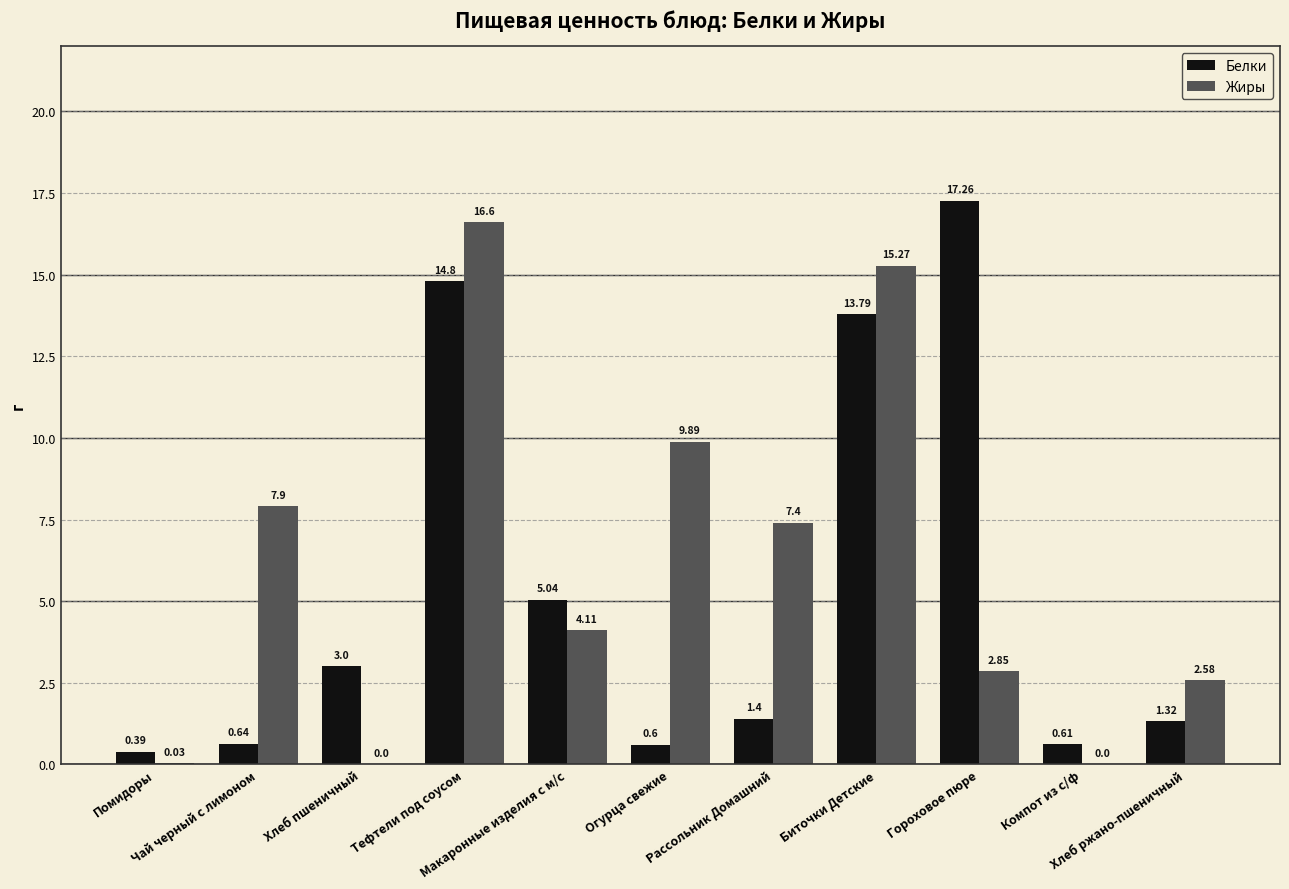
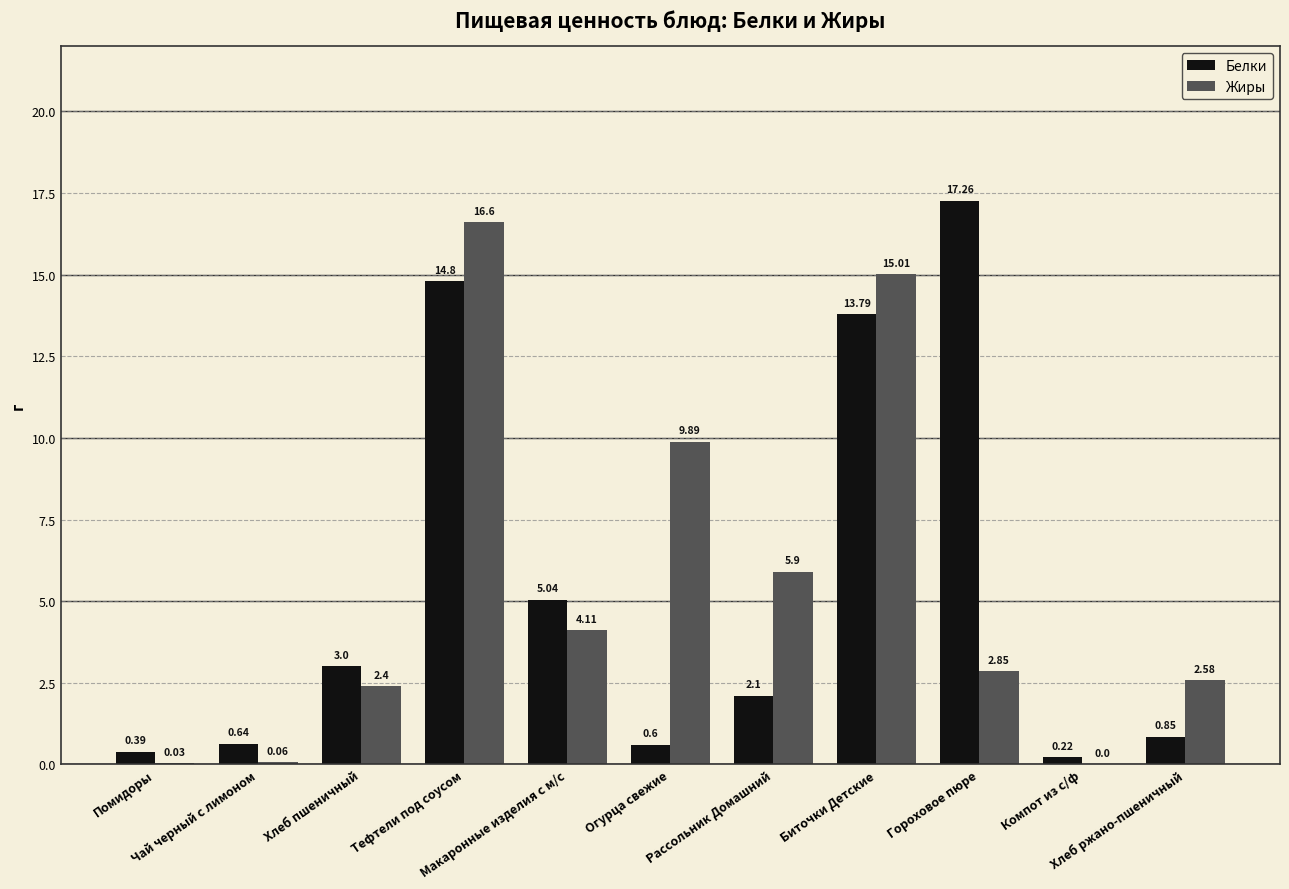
Жиры, Чай черный с лимоном: 7.9 -> 0.06
Жиры, Хлеб пшеничный: 0.0 -> 2.4
Белки, Рассольник Домашний: 1.4 -> 2.1
Жиры, Рассольник Домашний: 7.4 -> 5.9
Жиры, Биточки Детские: 15.27 -> 15.01
Белки, Компот из с/ф: 0.61 -> 0.22
Белки, Хлеб ржано-пшеничный: 1.32 -> 0.85
